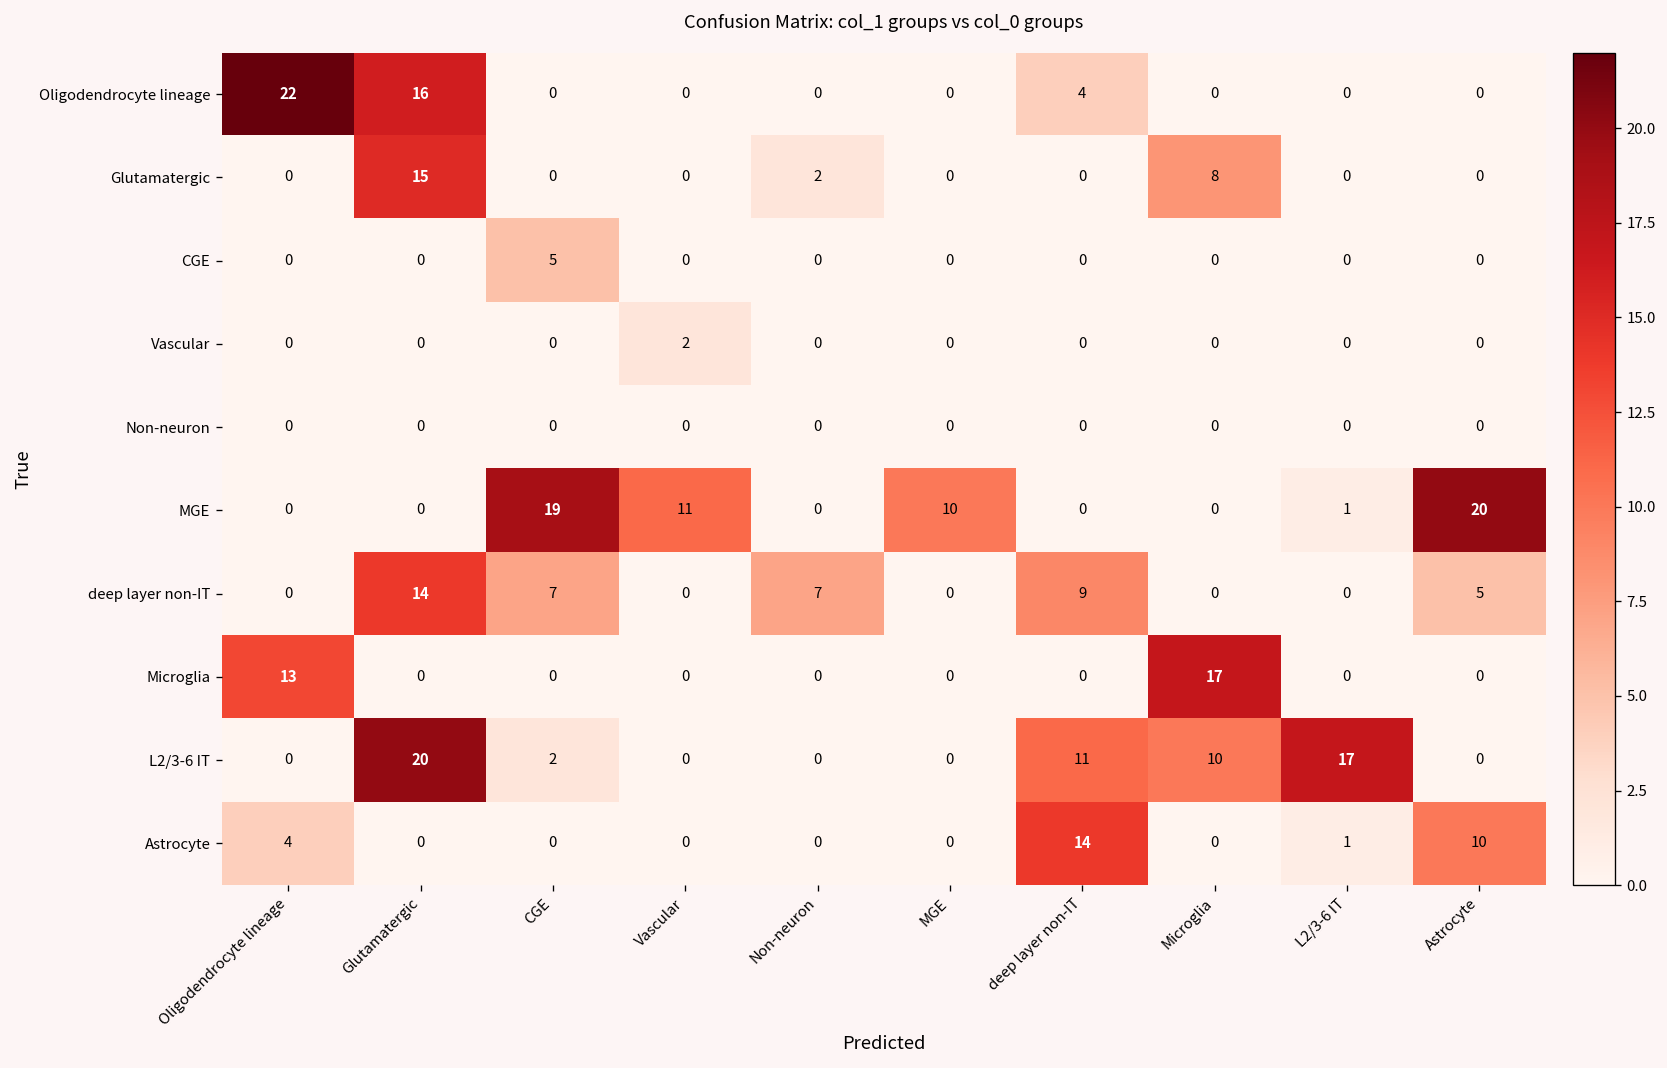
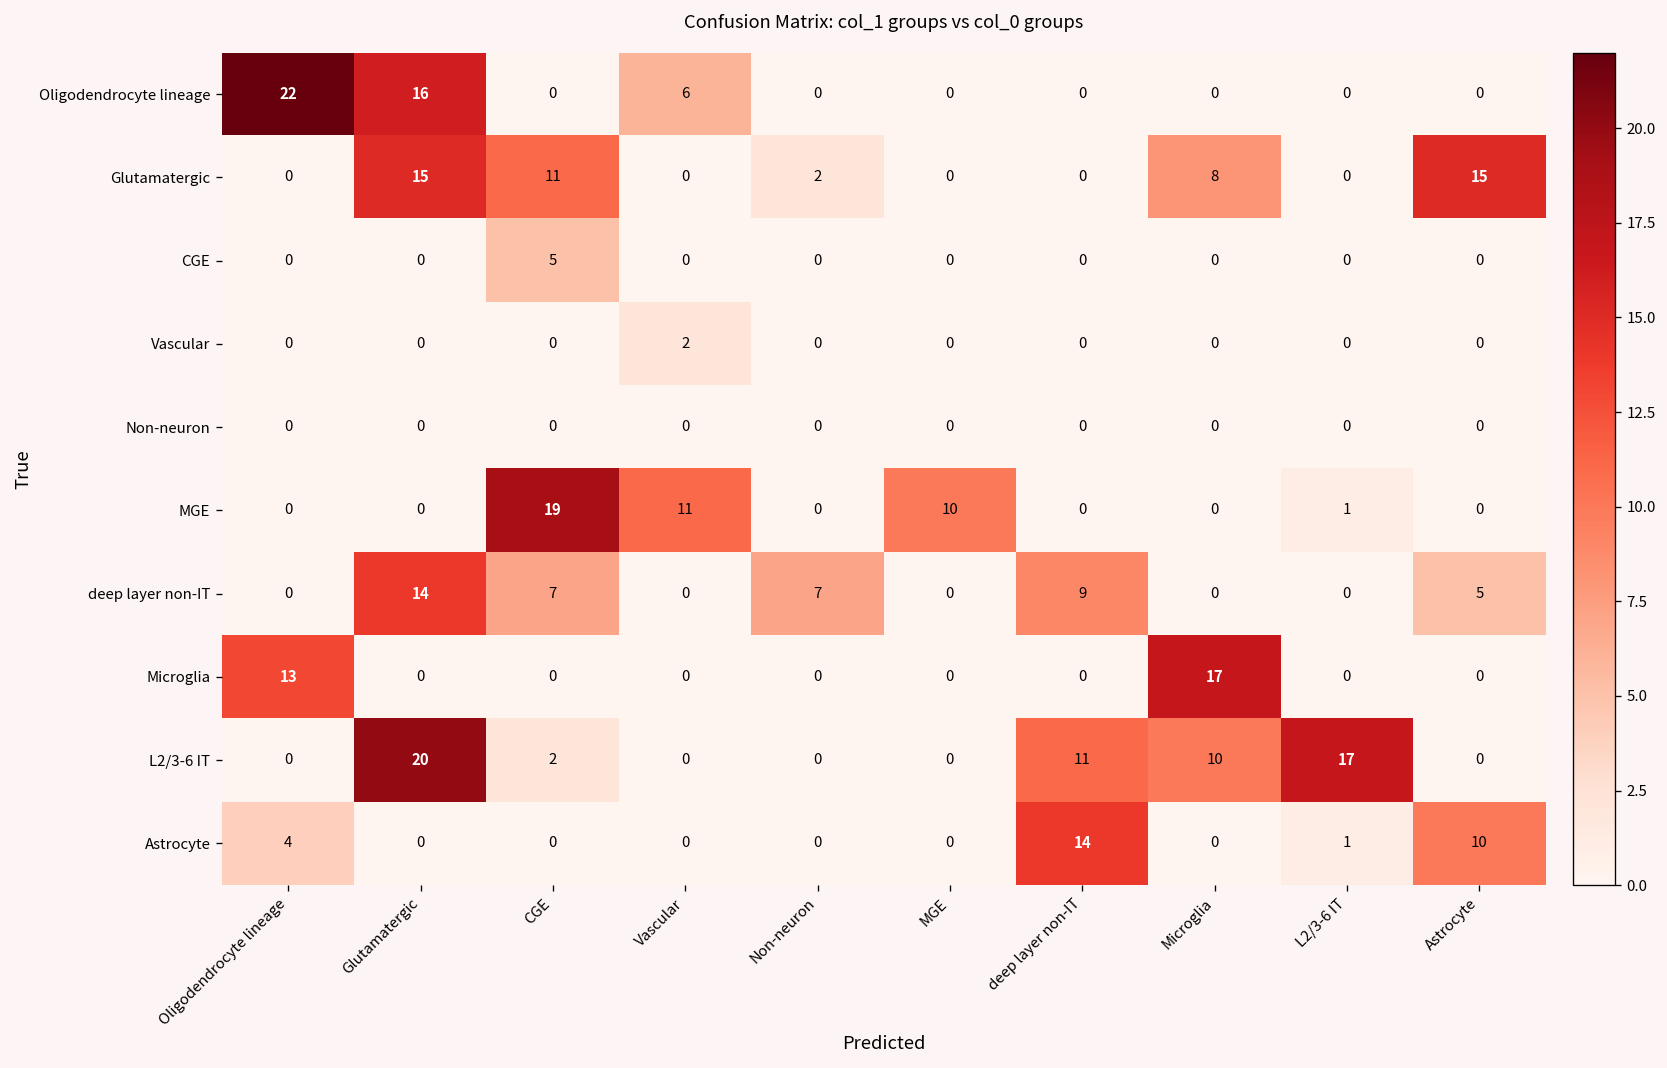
Oligodendrocyte lineage, Vascular: 0 -> 6
Oligodendrocyte lineage, deep layer non-IT: 4 -> 0
Glutamatergic, CGE: 0 -> 11
Glutamatergic, Astrocyte: 0 -> 15
MGE, Astrocyte: 20 -> 0
